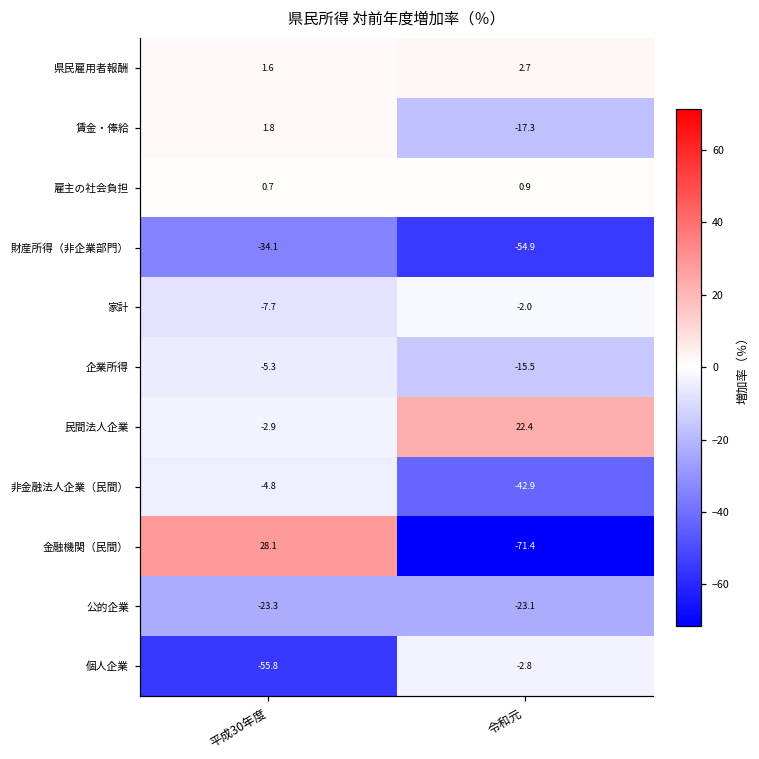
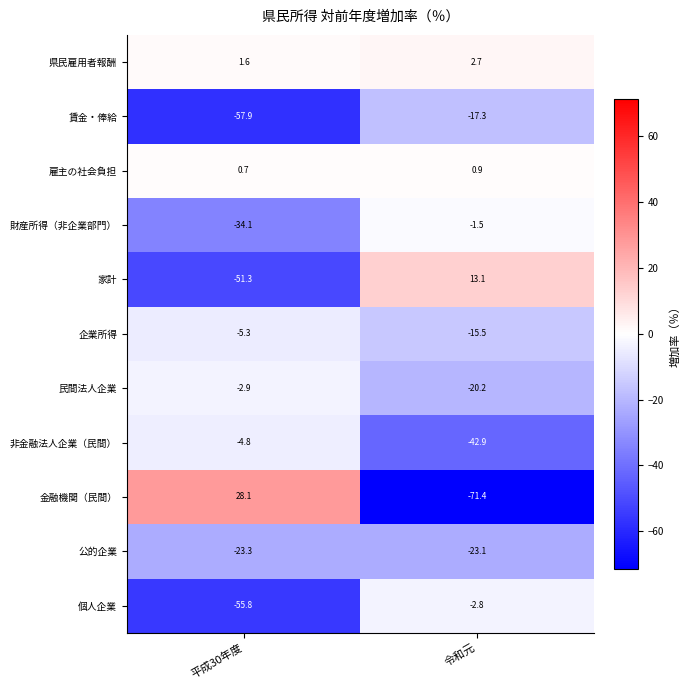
賃金・俸給, 平成30年度: 1.8 -> -57.9
財産所得（非企業部門）, 令和元: -54.9 -> -1.5
家計, 平成30年度: -7.7 -> -51.3
家計, 令和元: -2.0 -> 13.1
民間法人企業, 令和元: 22.4 -> -20.2
